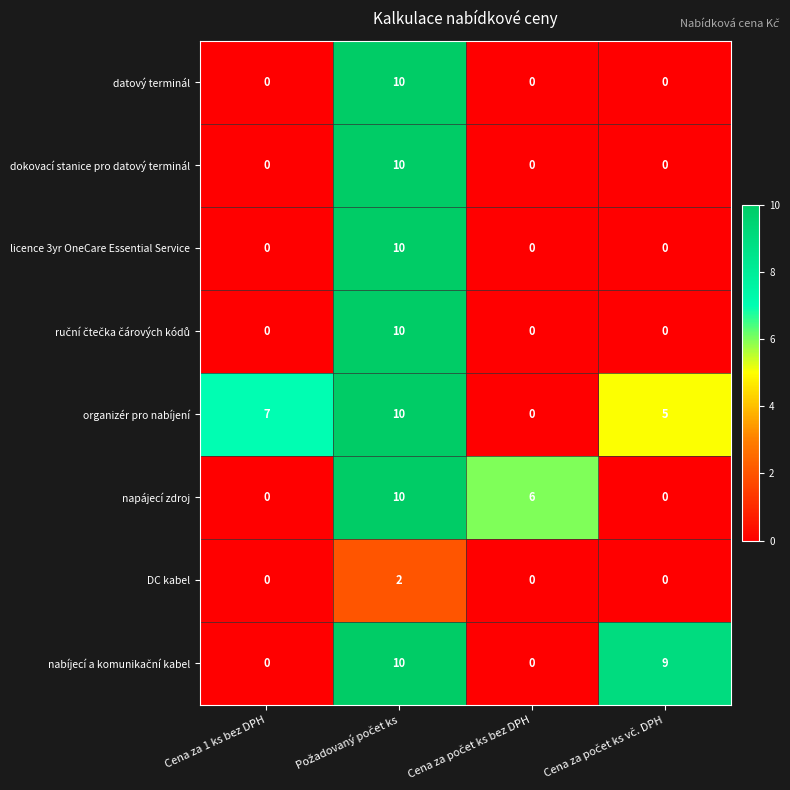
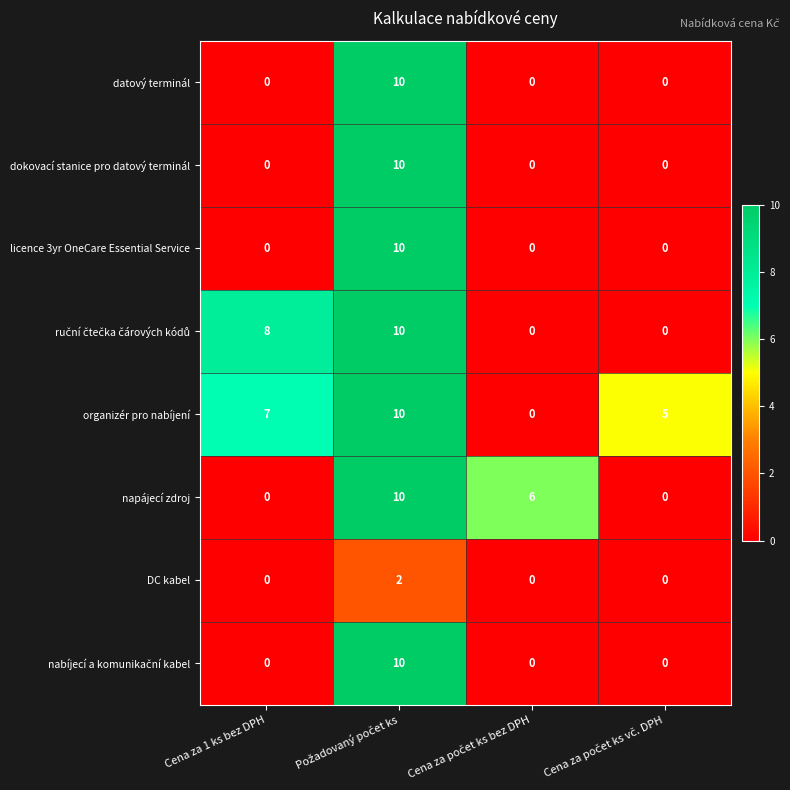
ruční čtečka čárových kódů, Cena za 1 ks bez DPH: 0 -> 8
nabíjecí a komunikační kabel, Cena za počet ks vč. DPH: 9 -> 0
